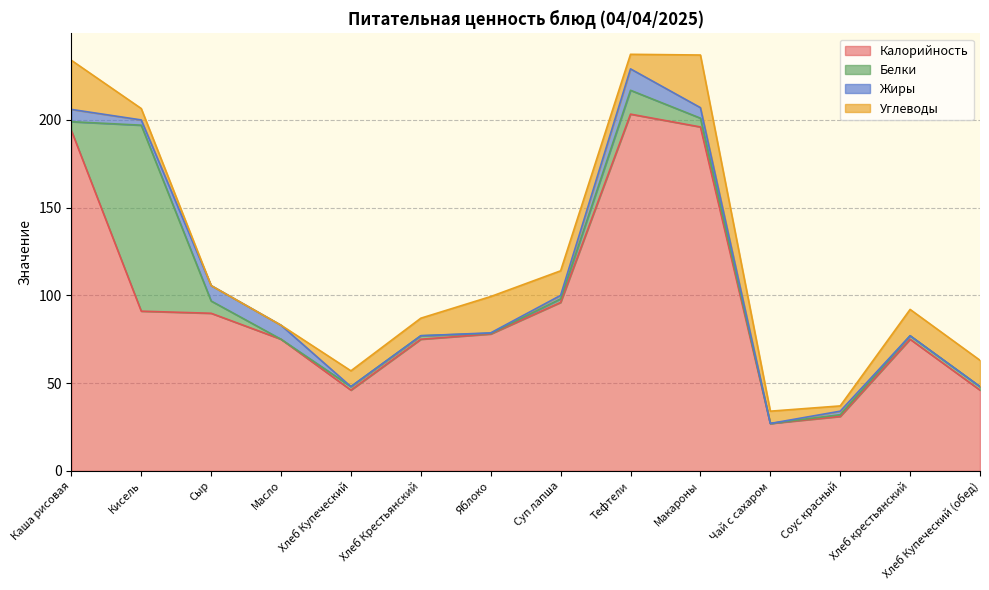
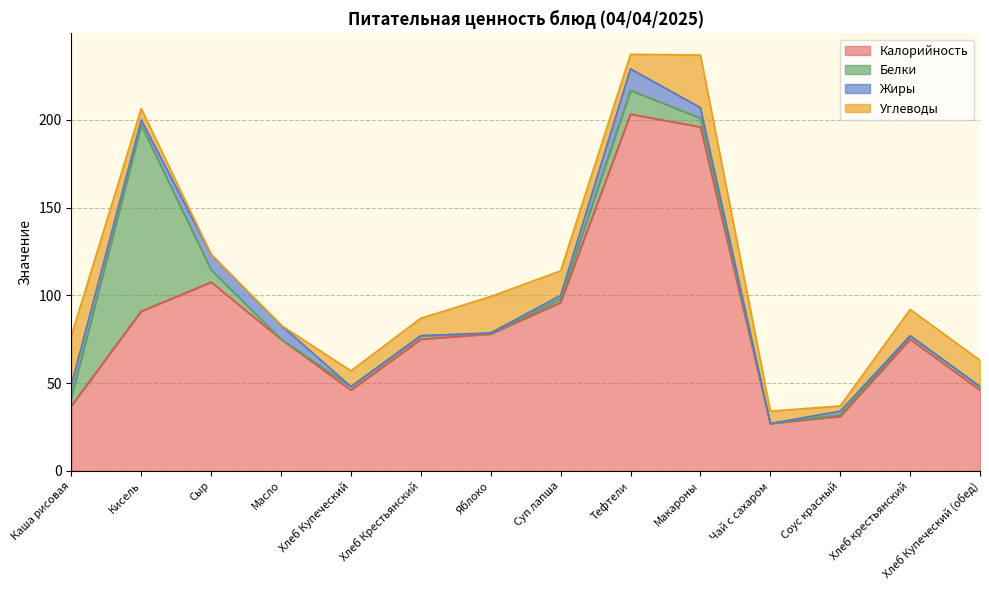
Калорийность, Каша рисовая: 194 -> 37
Калорийность, Сыр: 90 -> 108
